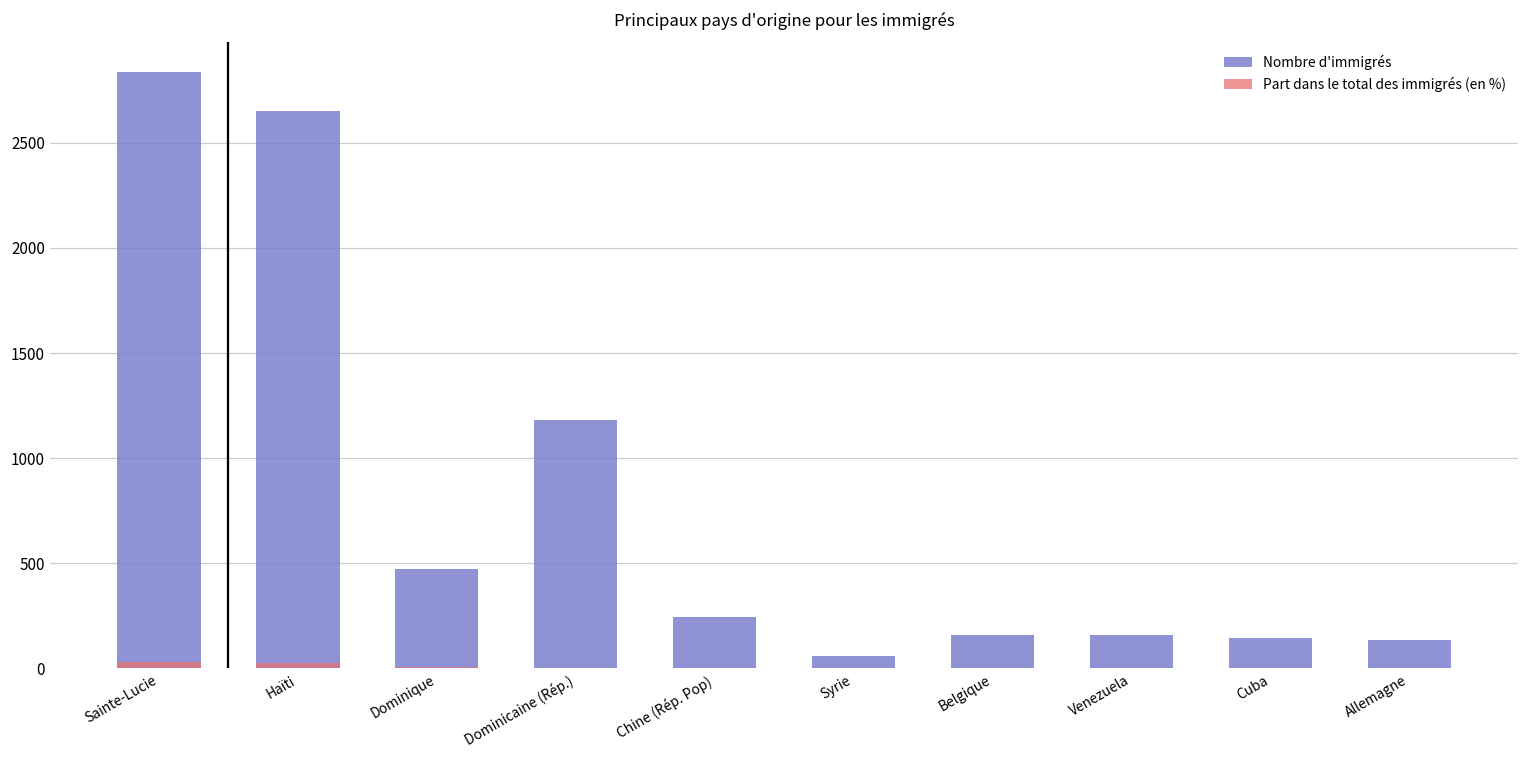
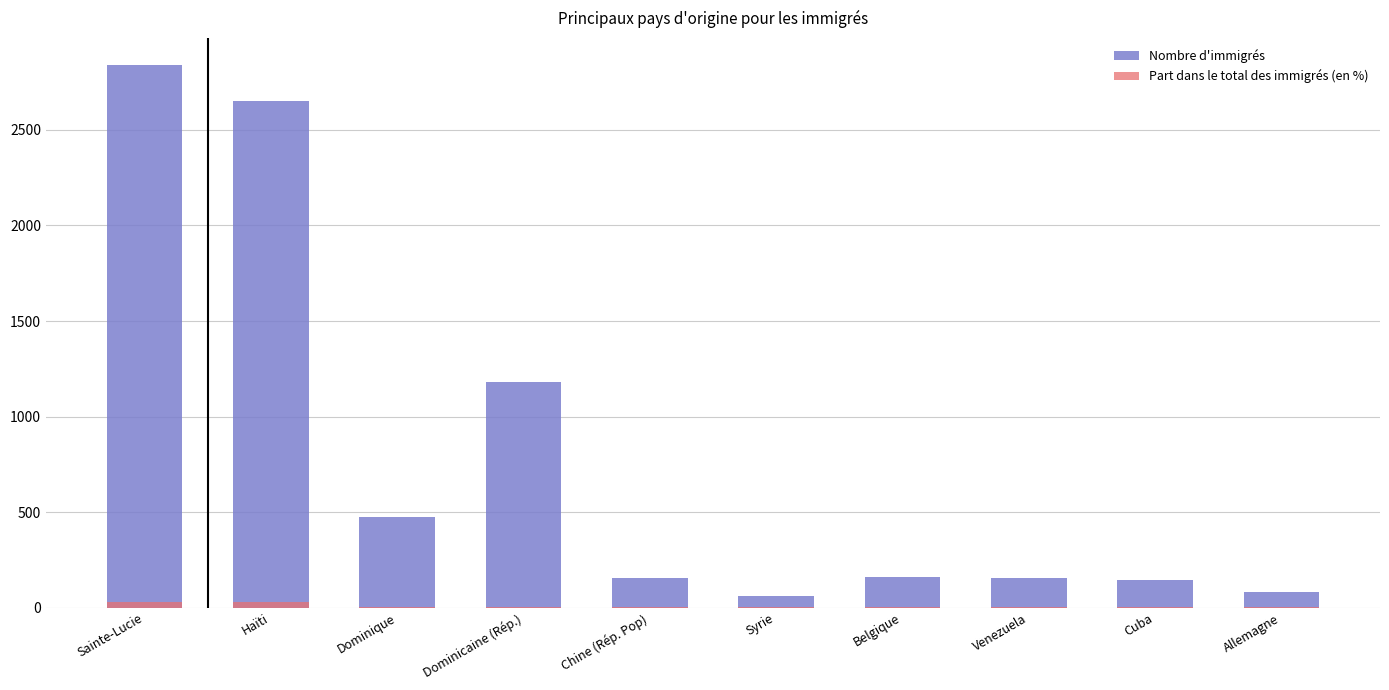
Nombre d'immigrés, Chine (Rép. Pop): 240 -> 160
Nombre d'immigrés, Allemagne: 140 -> 80
